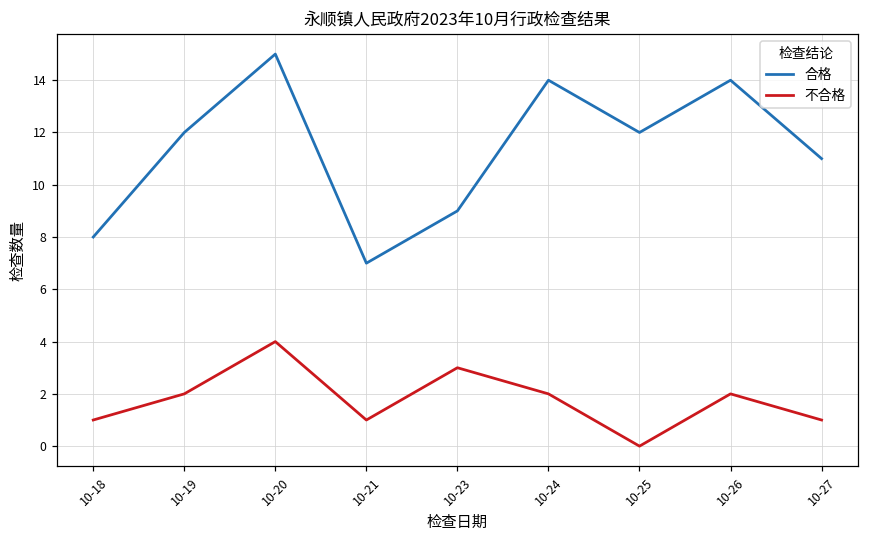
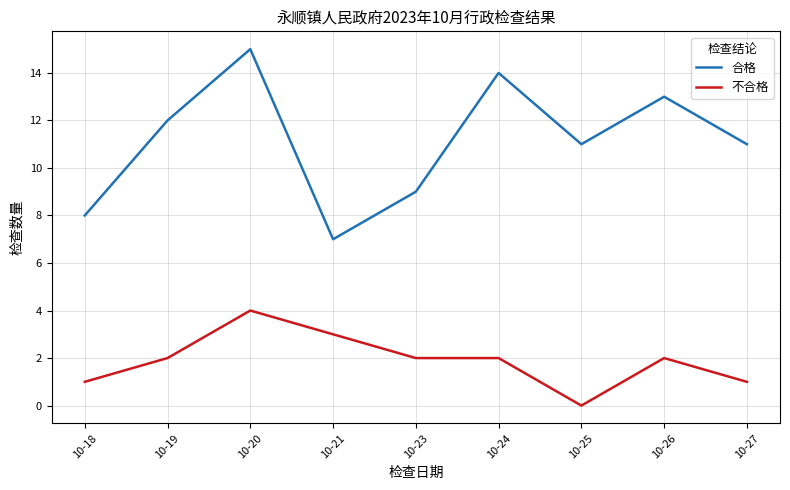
不合格, 10-21: 1 -> 3
不合格, 10-23: 3 -> 2
合格, 10-25: 12 -> 11
合格, 10-26: 14 -> 13
